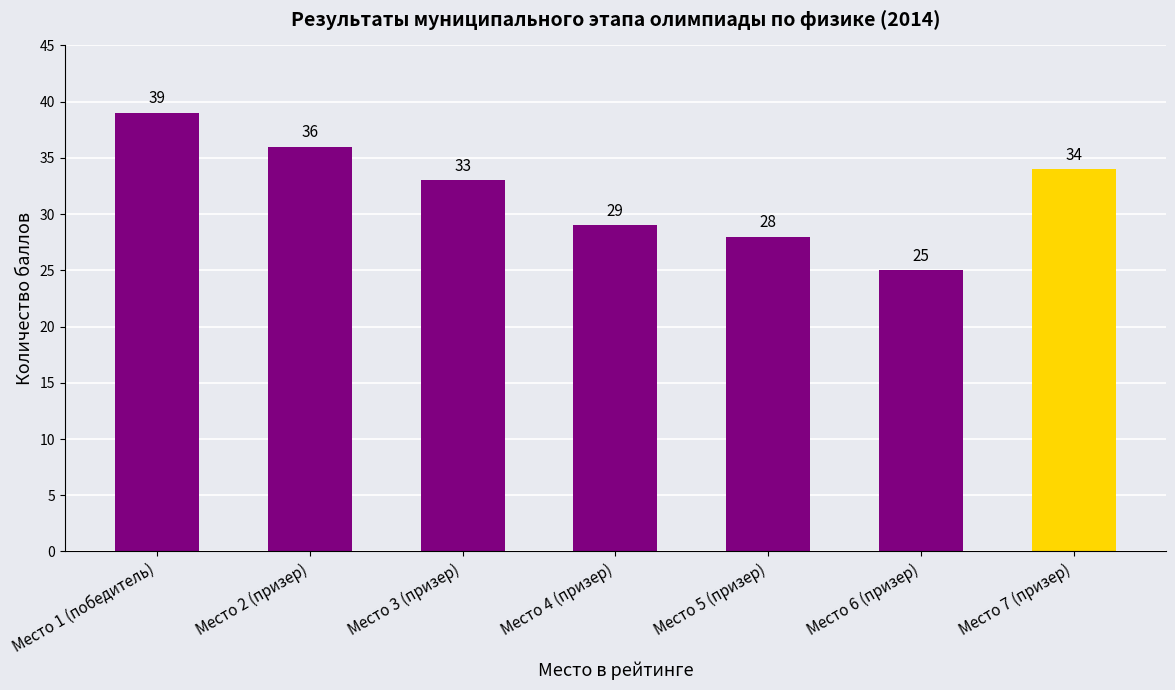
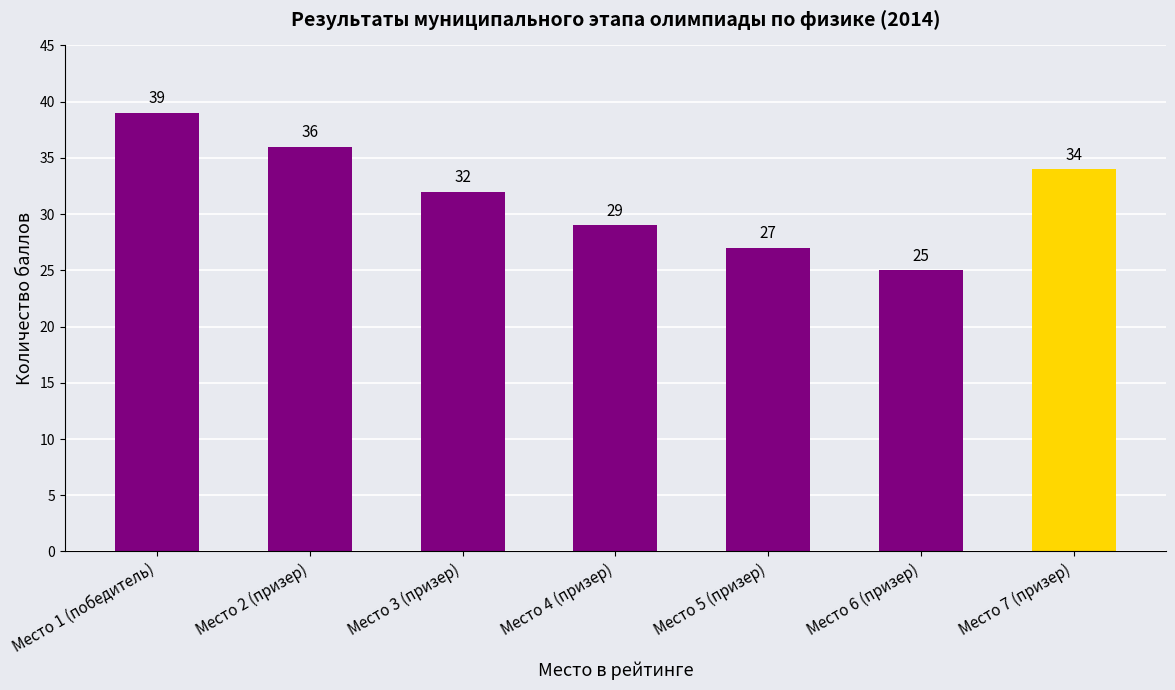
Место 3 (призер): 33 -> 32
Место 5 (призер): 28 -> 27
